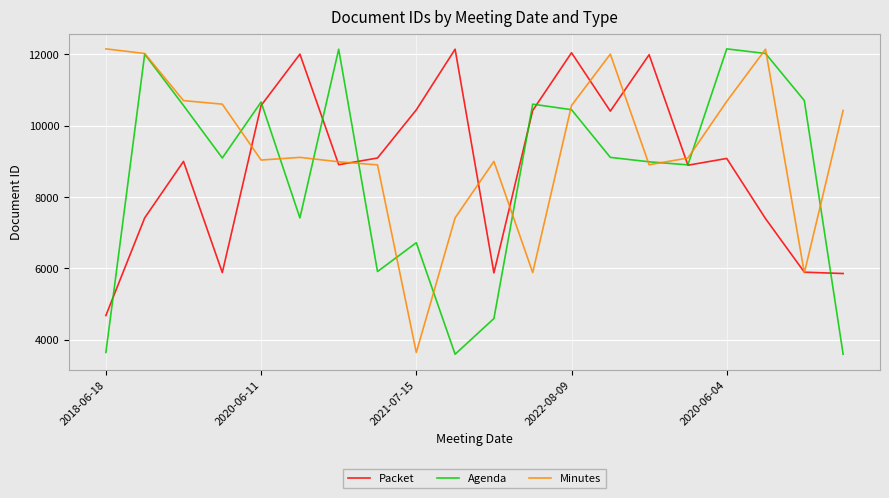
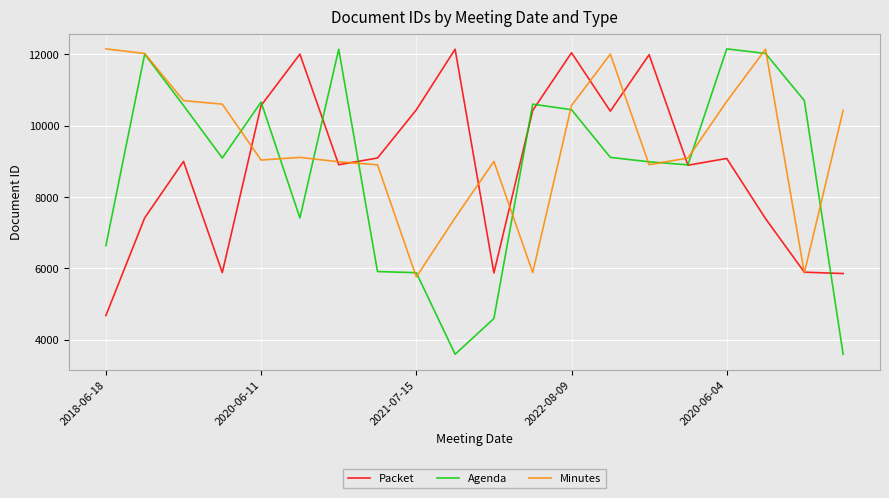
Agenda, 2018-06-18: 3600 -> 6600
Agenda, 2021-07-15: 6700 -> 5900
Minutes, 2021-07-15: 3600 -> 5800
